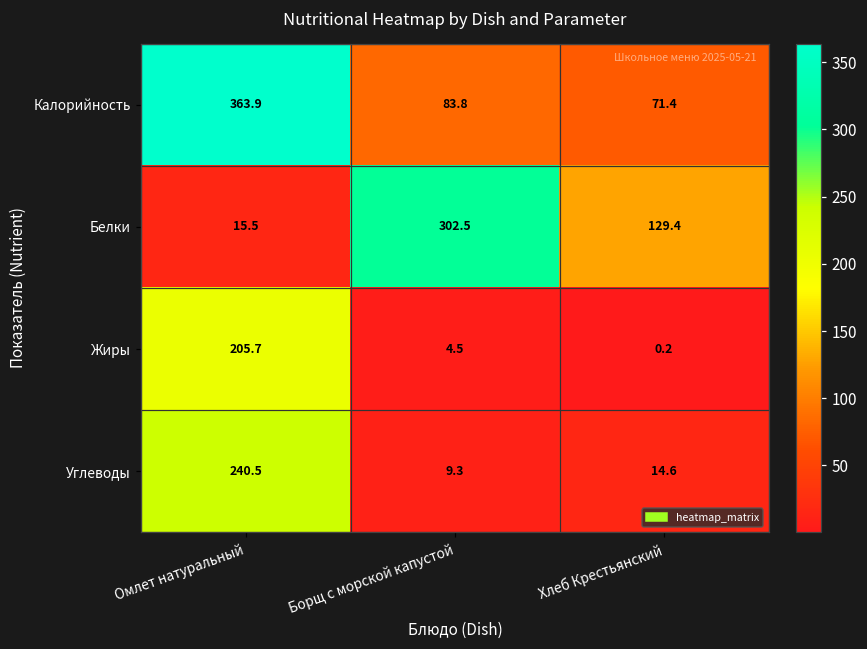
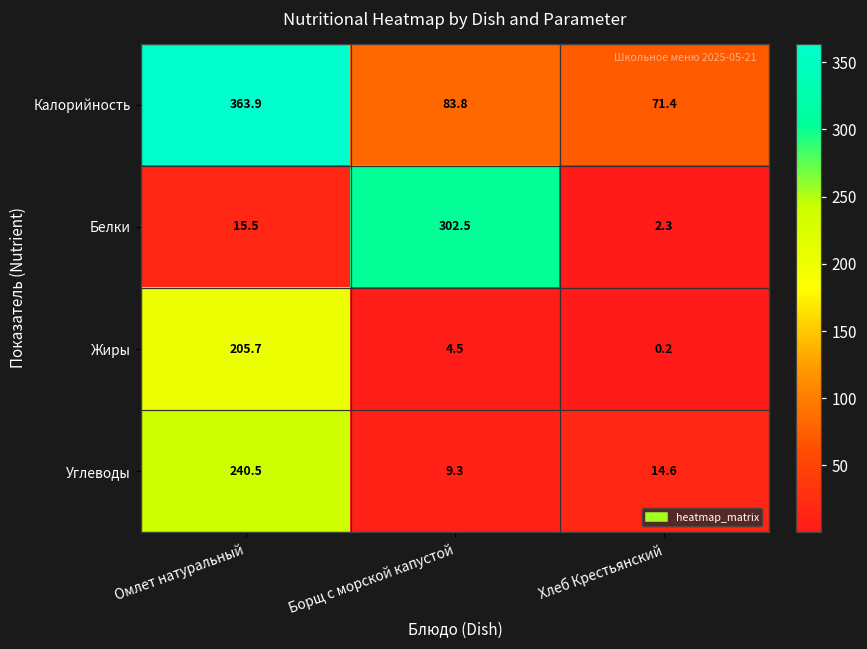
Белки, Хлеб Крестьянский: 129.4 -> 2.3
